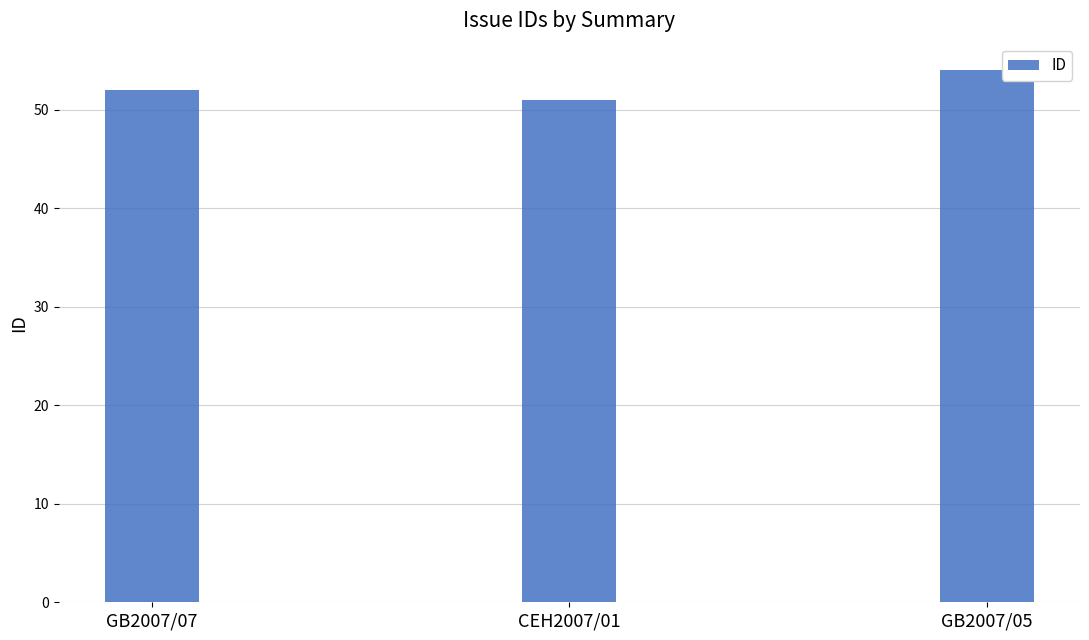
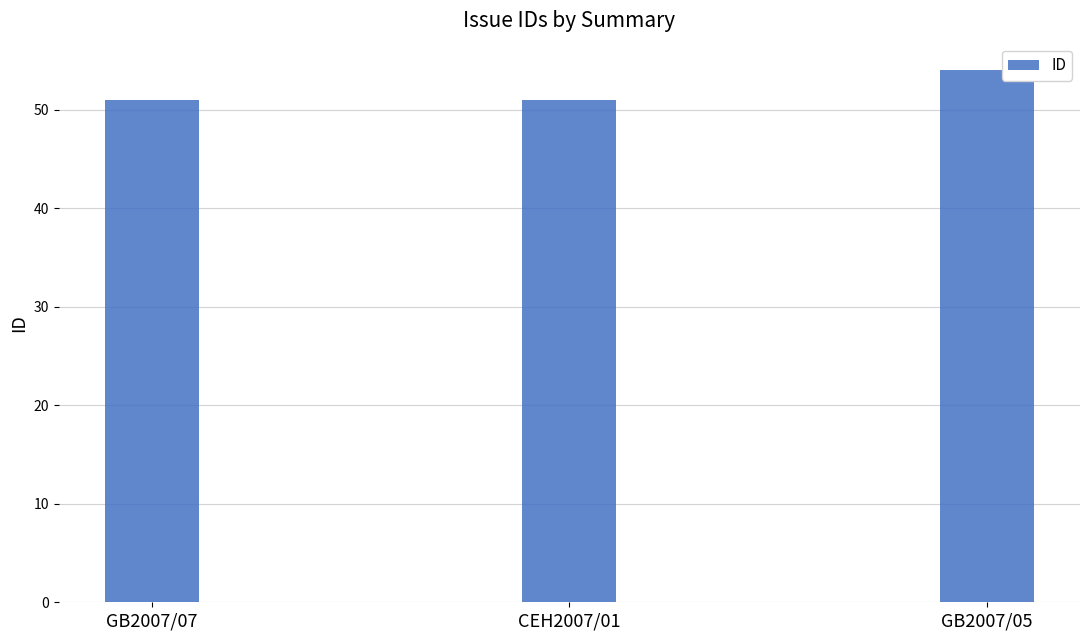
GB2007/07: 52 -> 51
